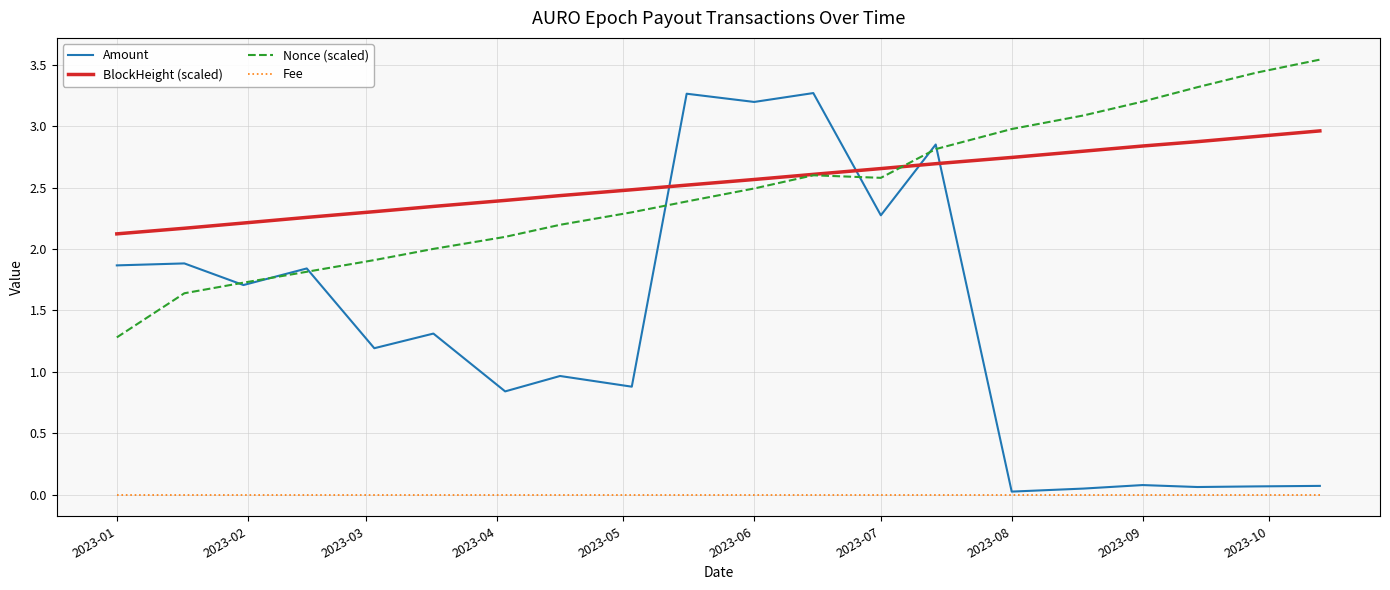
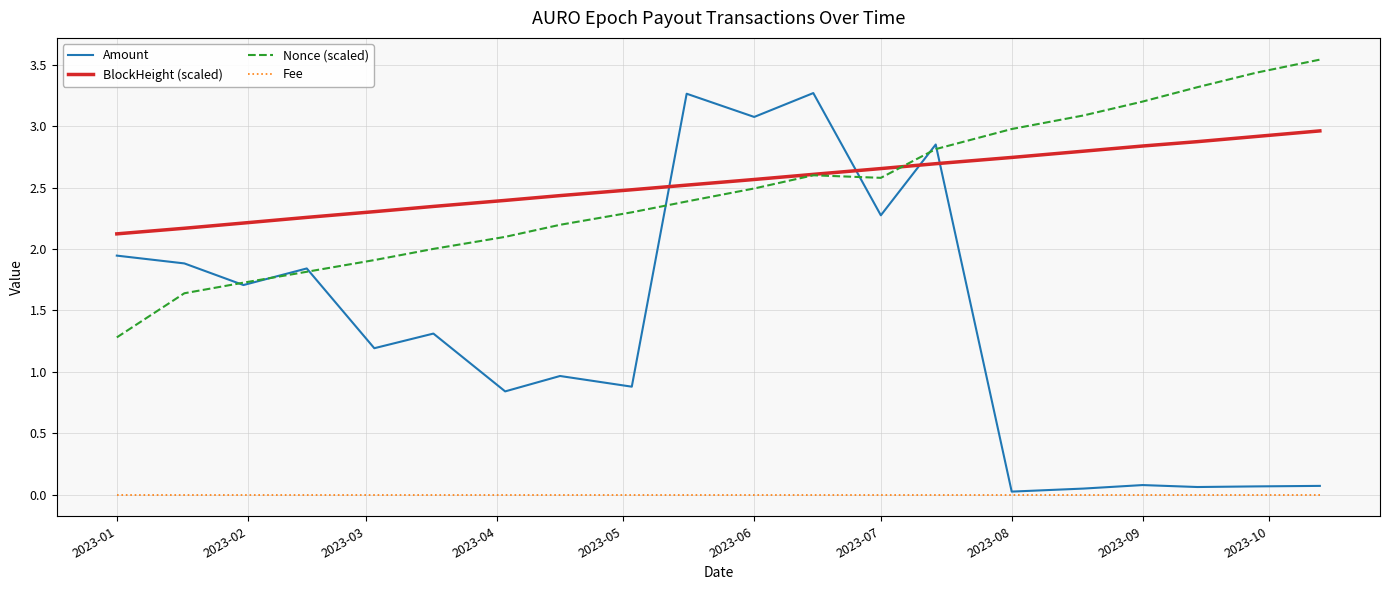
Amount, 2023-01: 1.87 -> 1.95
Amount, 2023-06: 3.20 -> 3.07
